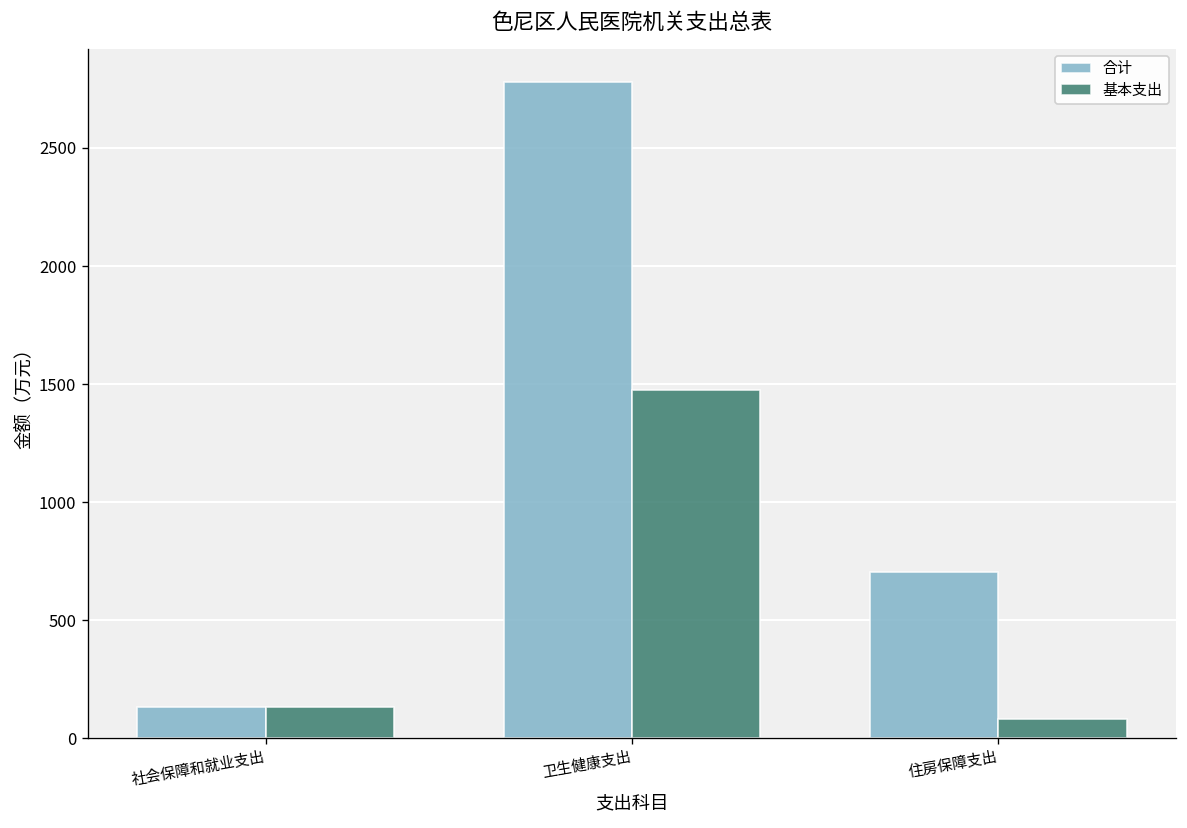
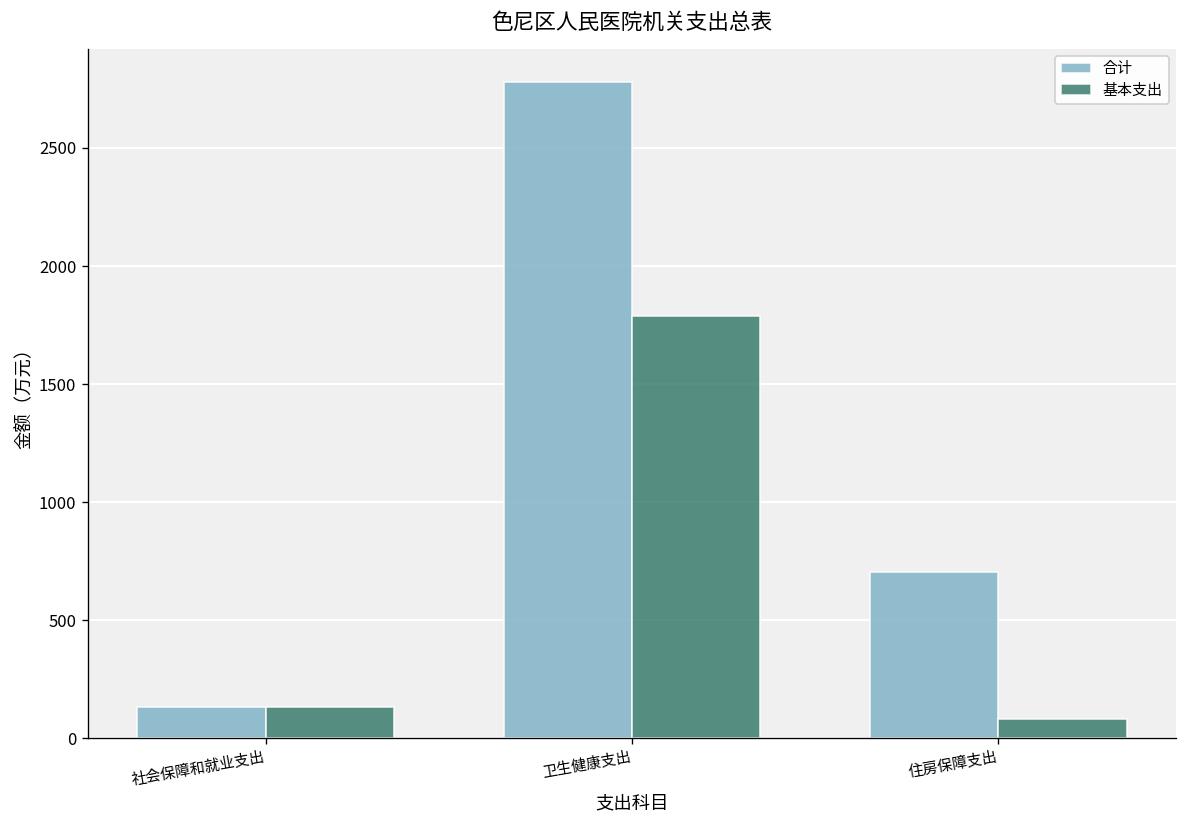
基本支出, 卫生健康支出: 1480 -> 1790
